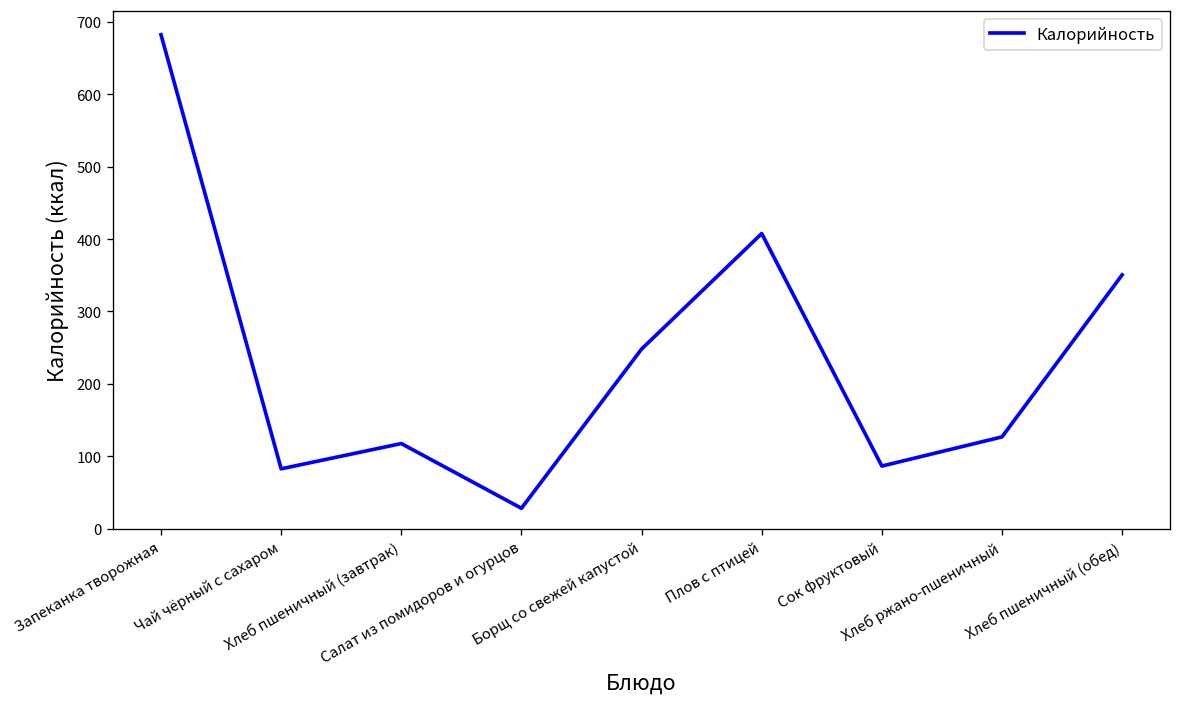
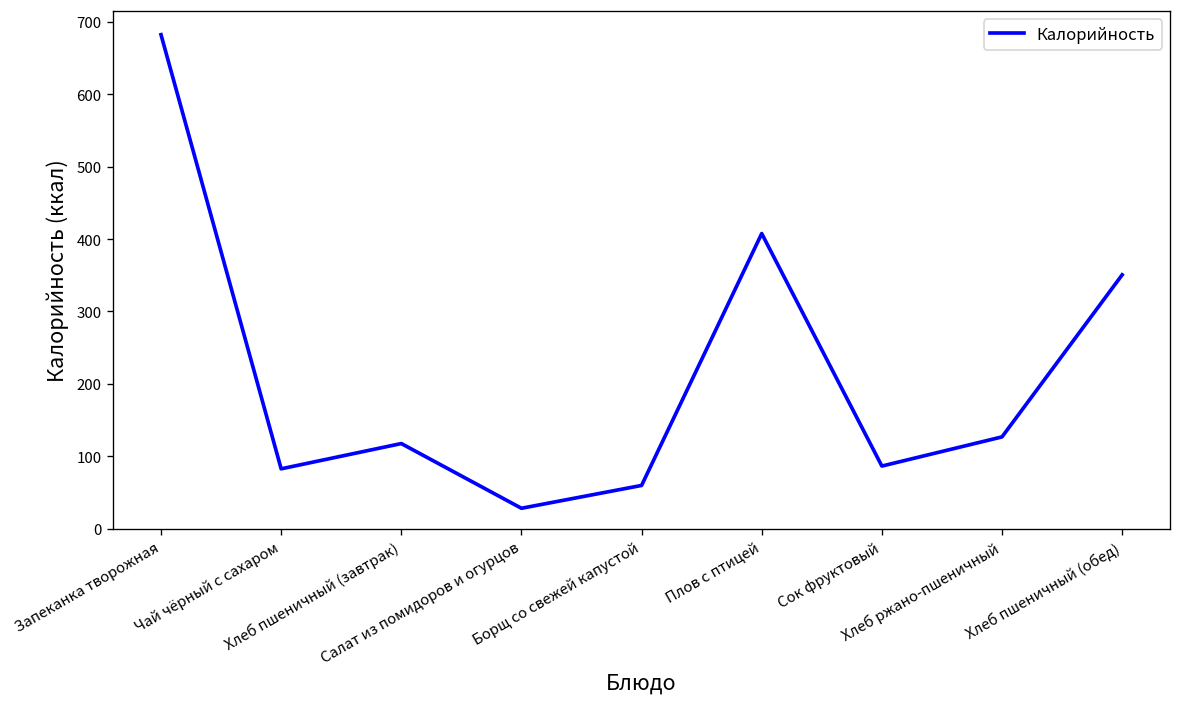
Борщ со свежей капустой: 250 -> 60
